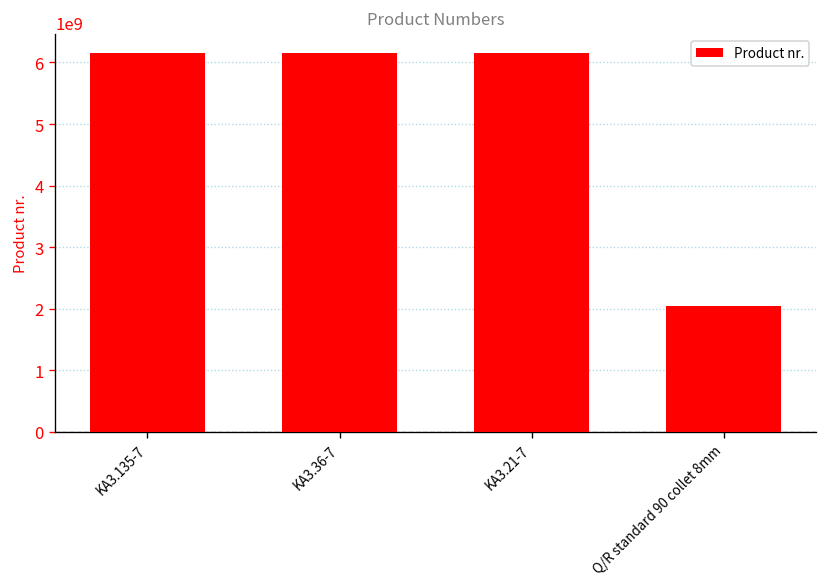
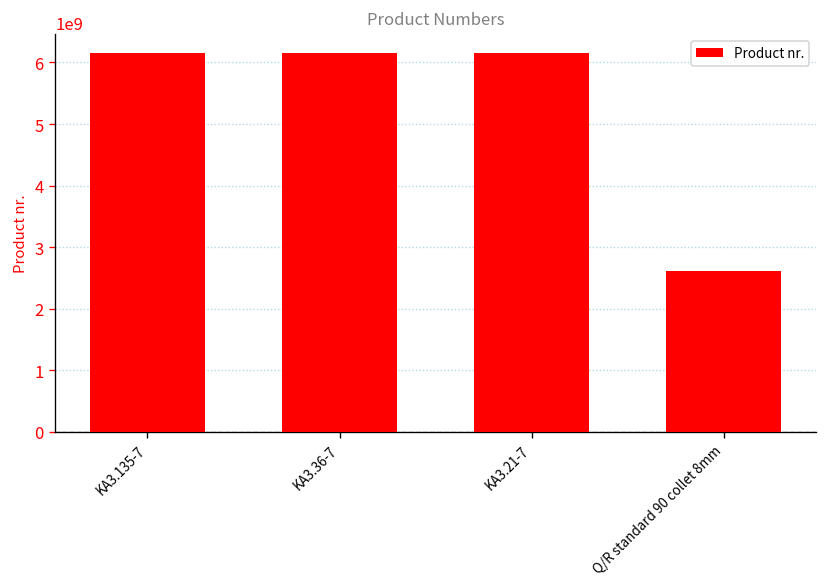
Q/R standard 90 collet 8mm: 2100000000 -> 2600000000
